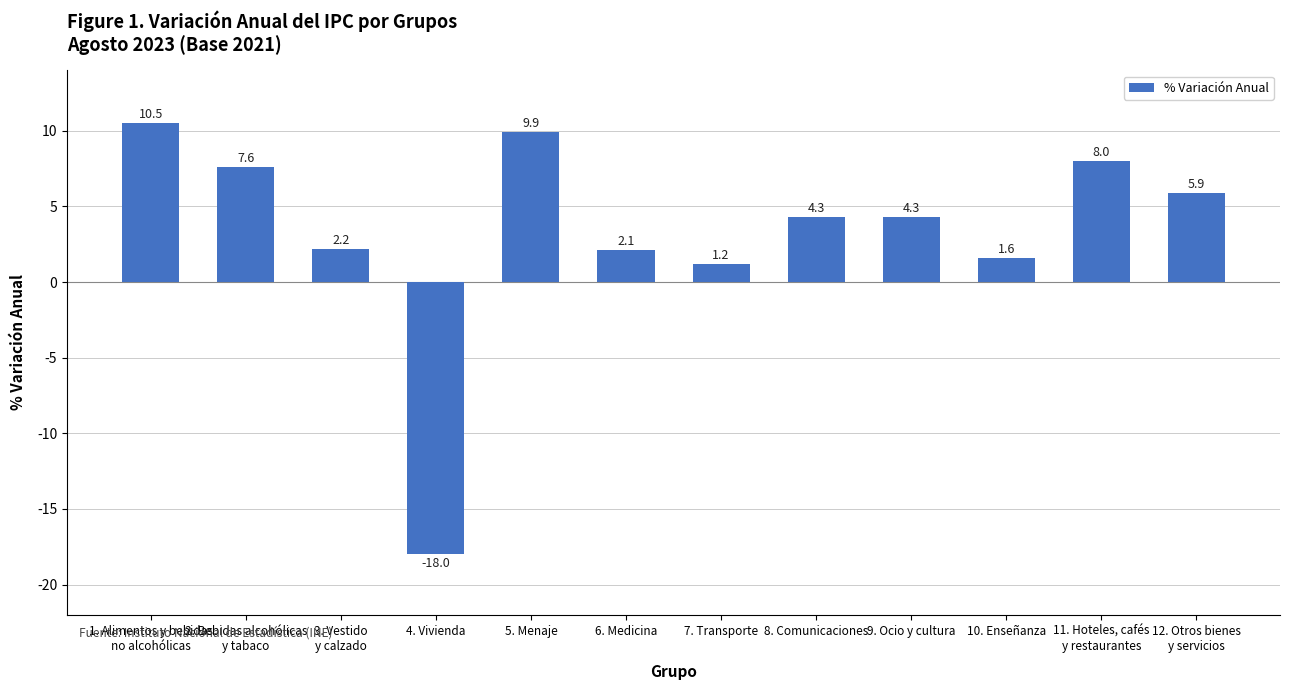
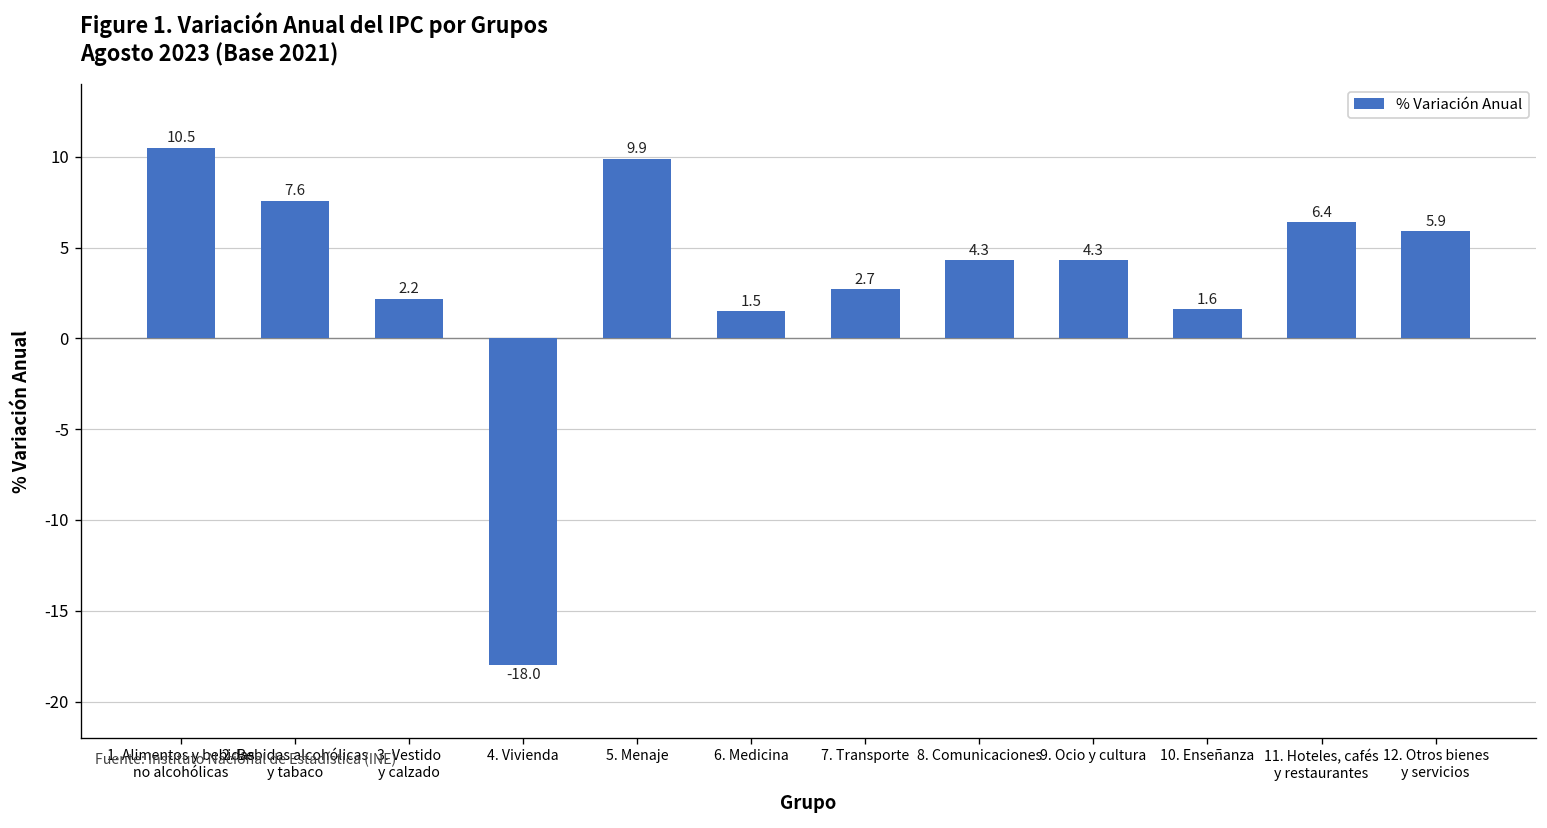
6. Medicina: 2.1 -> 1.5
7. Transporte: 1.2 -> 2.7
11. Hoteles, cafés y restaurantes: 8.0 -> 6.4
